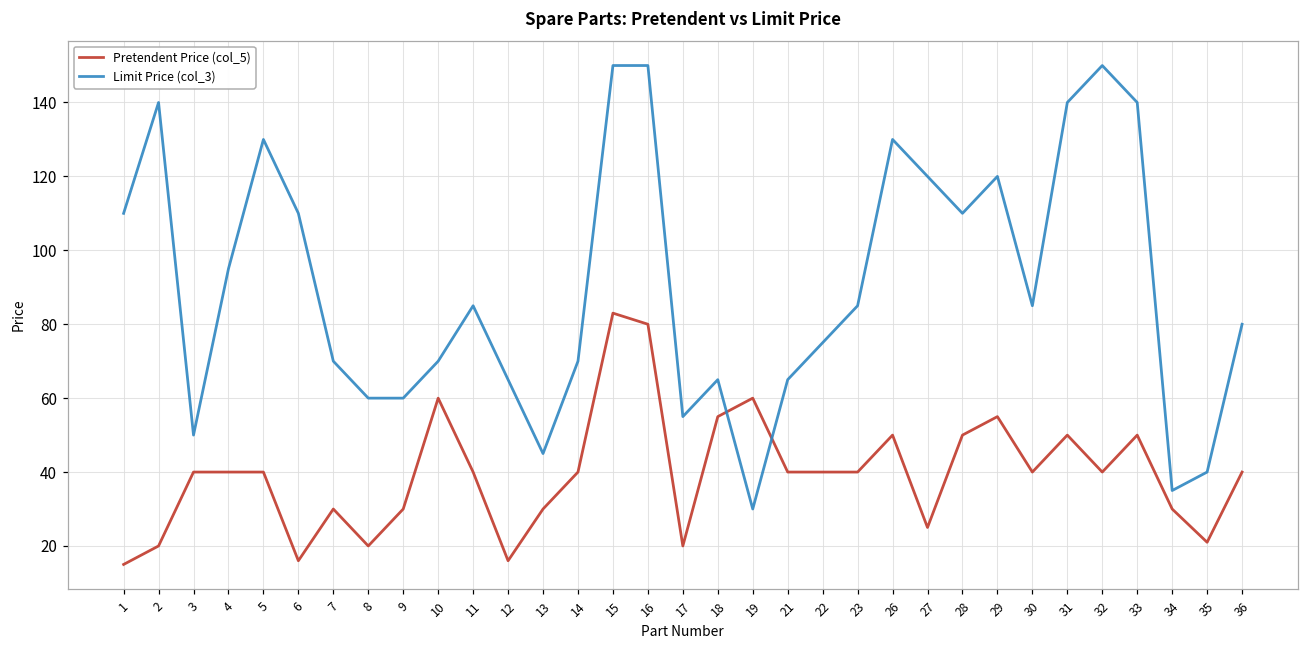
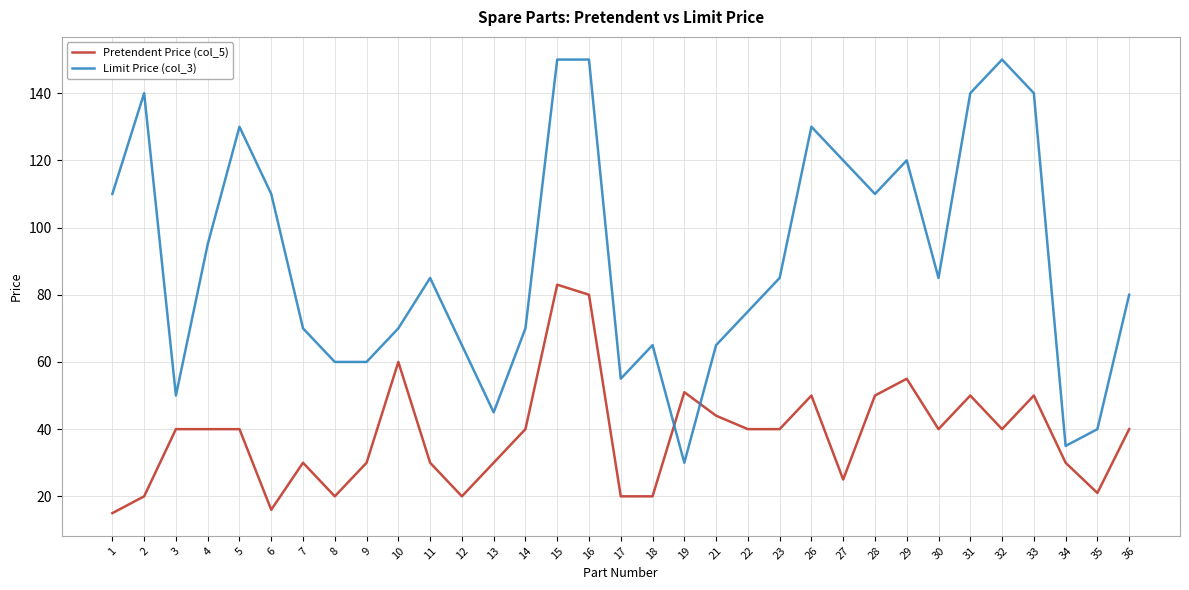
Pretendent Price (col_5), 11: 40 -> 30
Pretendent Price (col_5), 12: 16 -> 20
Pretendent Price (col_5), 18: 55 -> 20
Pretendent Price (col_5), 19: 60 -> 51
Pretendent Price (col_5), 21: 40 -> 44
